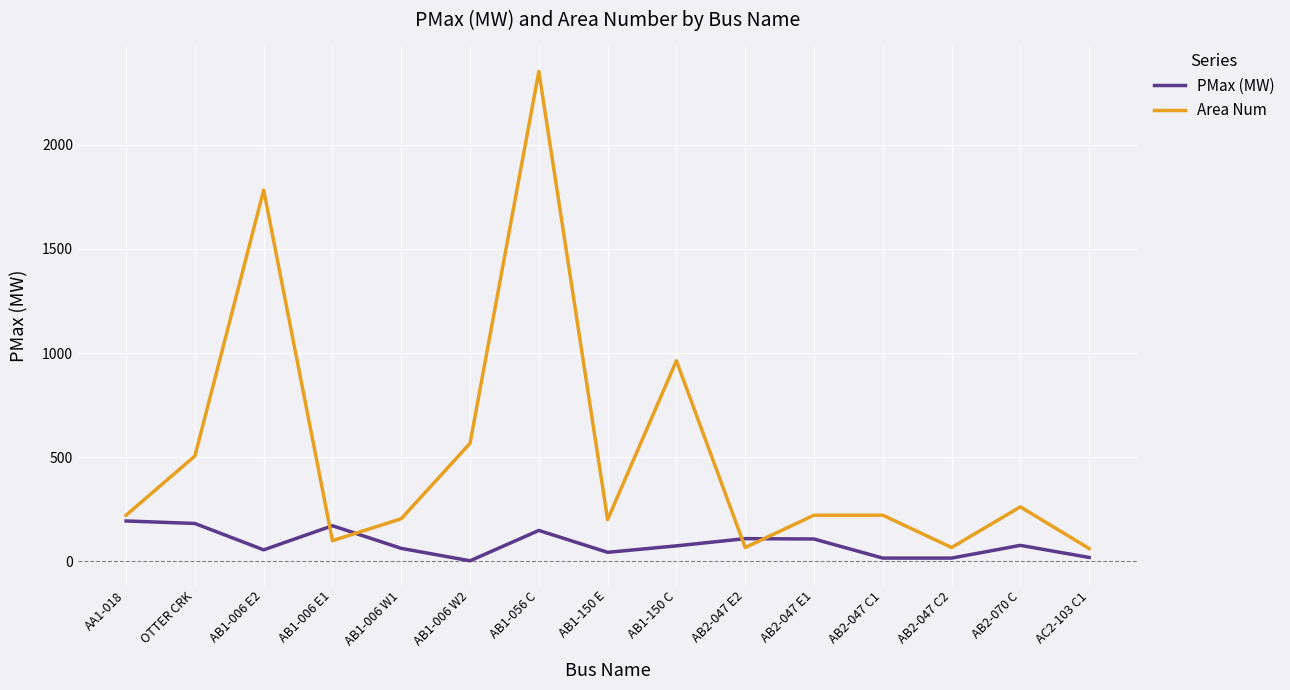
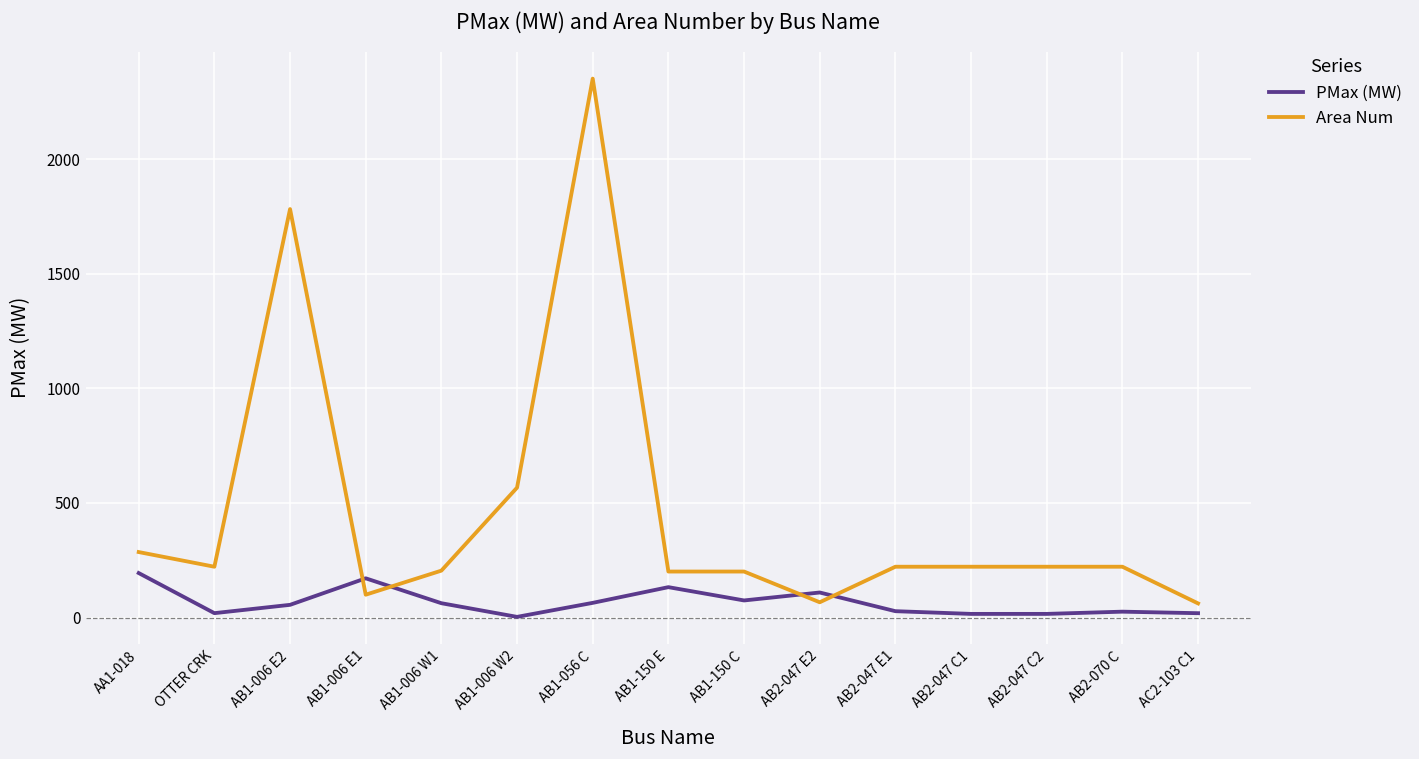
Area Num, AA1-018: 220 -> 290
PMax (MW), OTTER CRK: 180 -> 20
Area Num, OTTER CRK: 510 -> 220
PMax (MW), AB1-056 C: 150 -> 60
PMax (MW), AB1-150 E: 40 -> 130
Area Num, AB1-150 C: 960 -> 200
PMax (MW), AB2-047 E1: 110 -> 30
Area Num, AB2-047 C2: 70 -> 220
PMax (MW), AB2-070 C: 80 -> 30
Area Num, AB2-070 C: 260 -> 220
